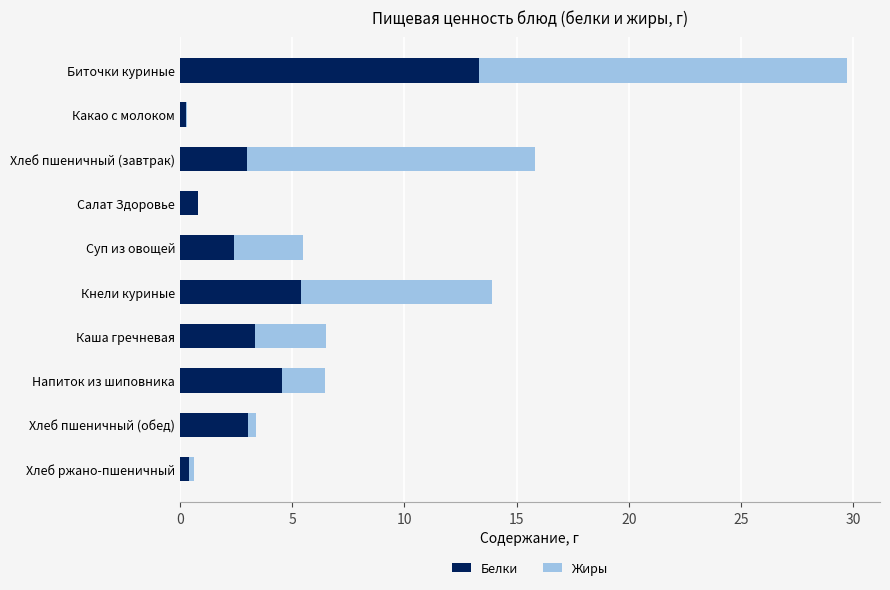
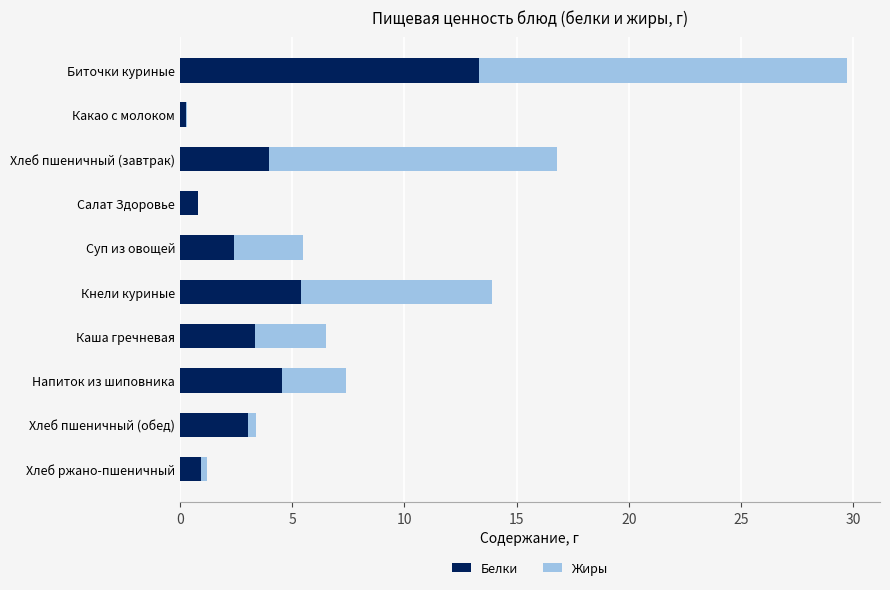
Белки, Хлеб пшеничный (завтрак): 3.0 -> 4.0
Жиры, Напиток из шиповника: 1.9 -> 2.8
Белки, Хлеб ржано-пшеничный: 0.4 -> 1.0
